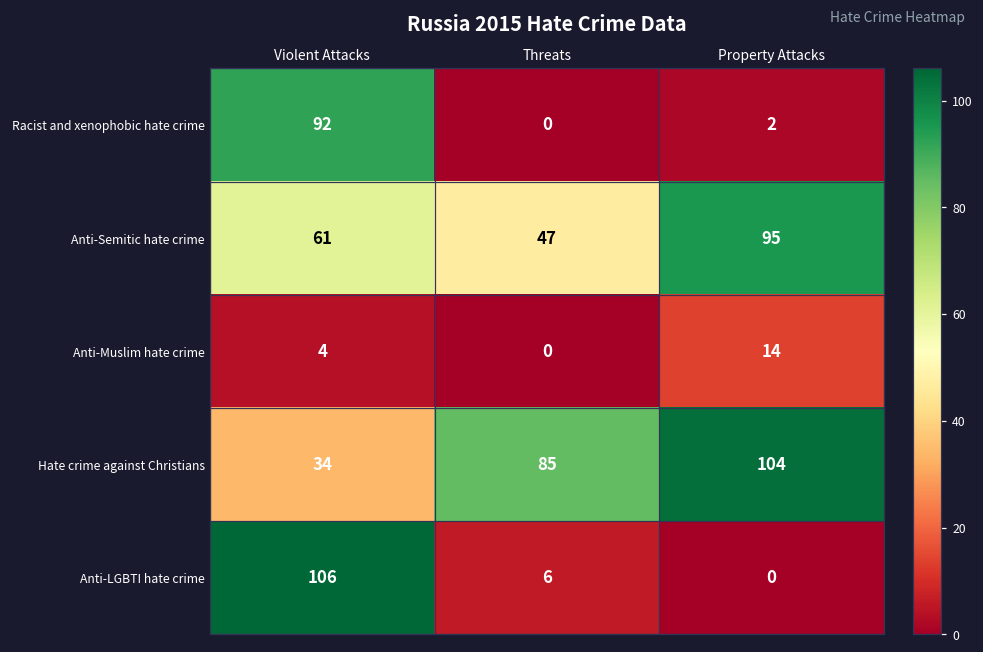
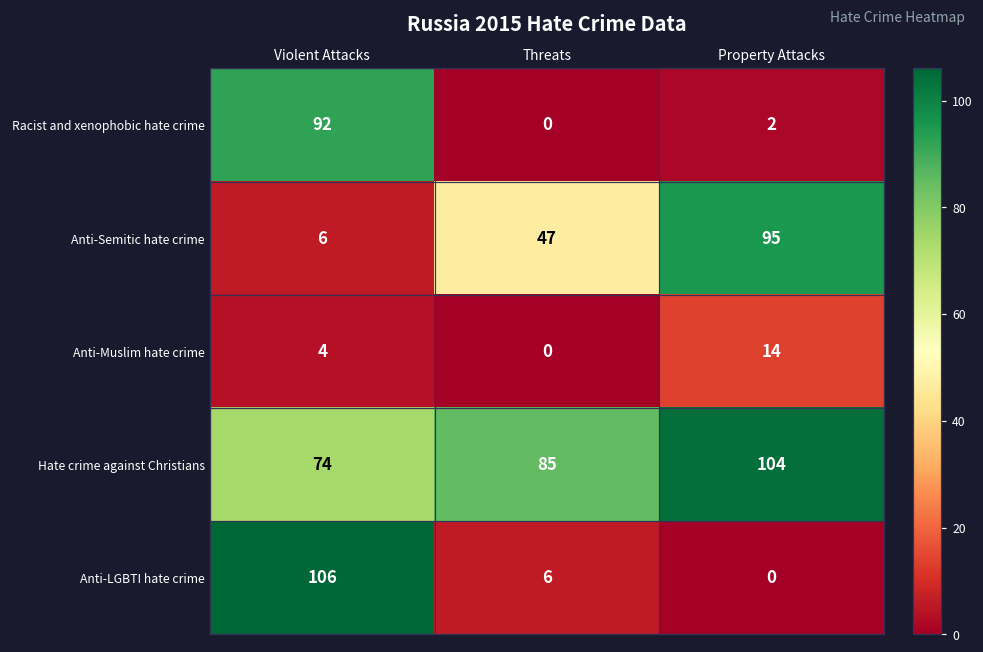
Anti-Semitic hate crime, Violent Attacks: 61 -> 6
Hate crime against Christians, Violent Attacks: 34 -> 74
